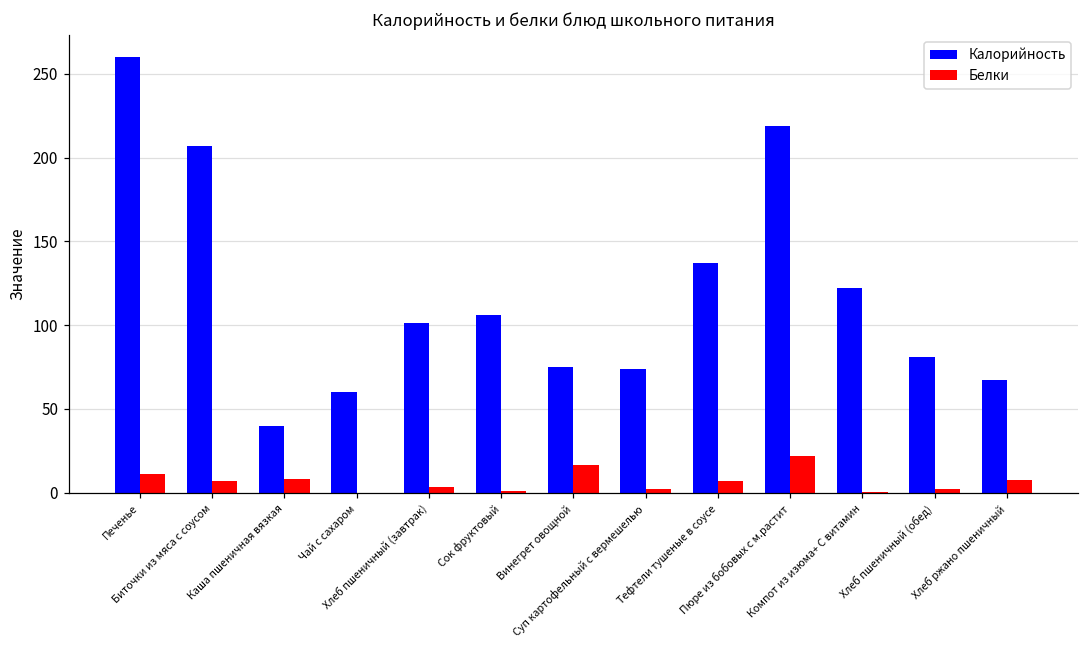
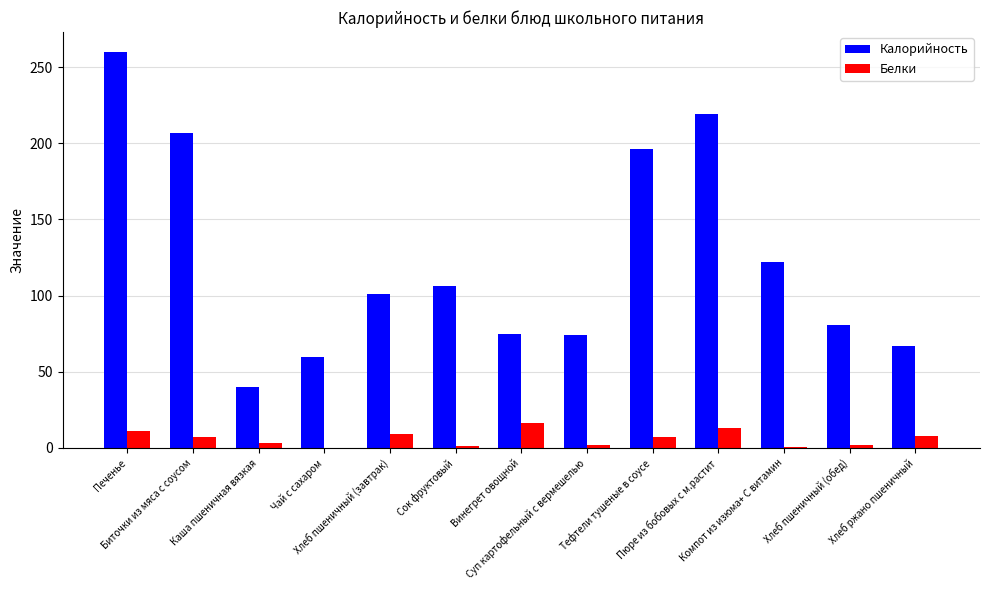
Белки, Каша пшеничная вязкая: 8 -> 3
Белки, Хлеб пшеничный (завтрак): 3 -> 9
Калорийность, Тефтели тушеные в соусе: 137 -> 196
Белки, Пюре из бобовых с м.растит: 22 -> 13
